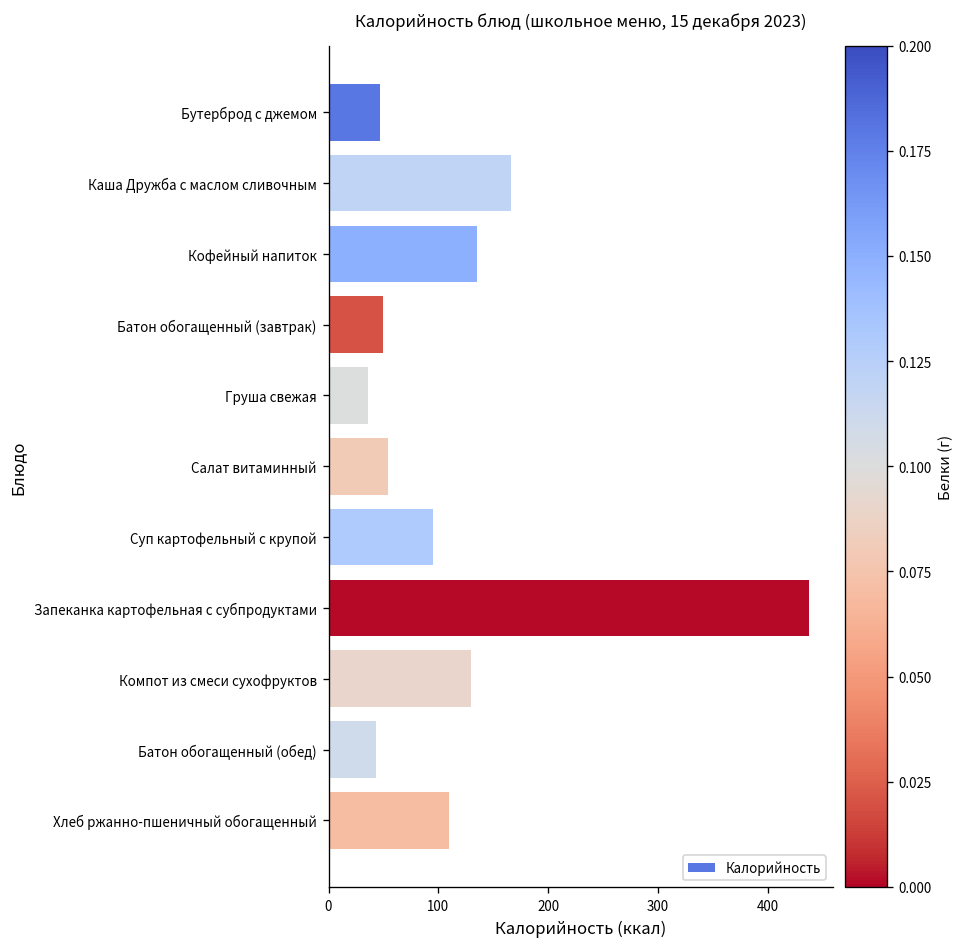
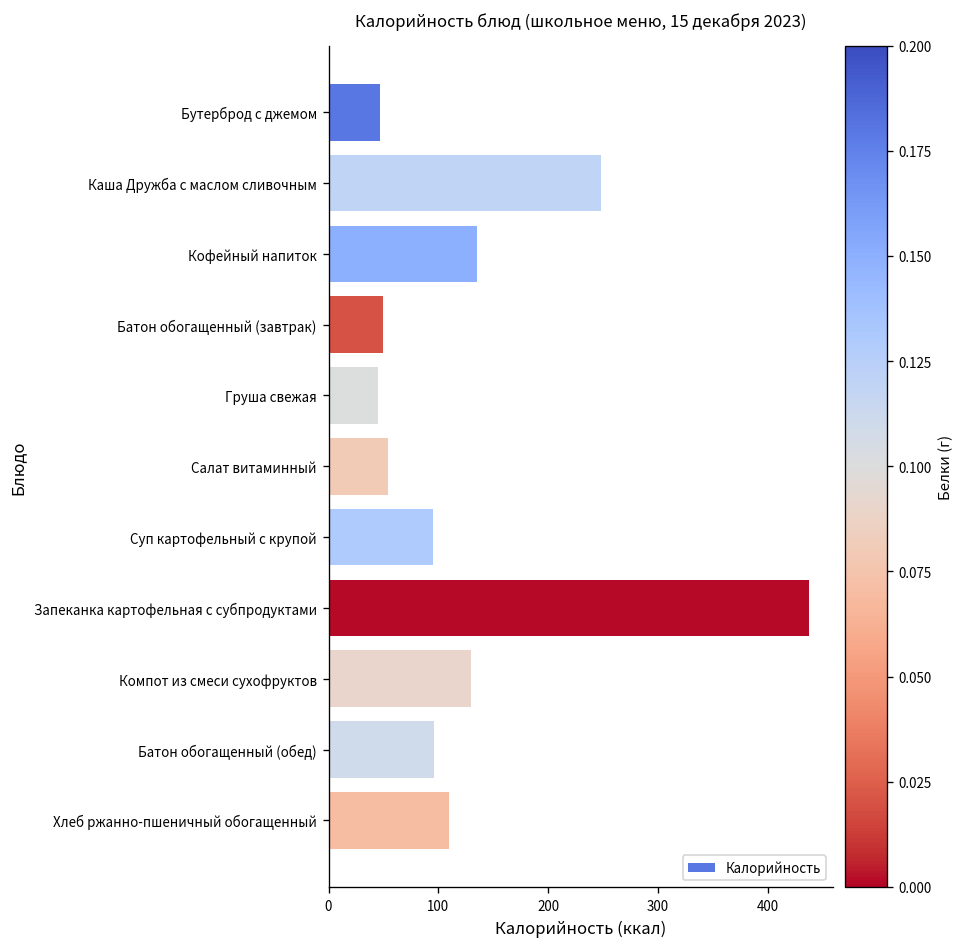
Каша Дружба с маслом сливочным: 170 -> 250
Груша свежая: 40 -> 50
Батон обогащенный (обед): 40 -> 100
